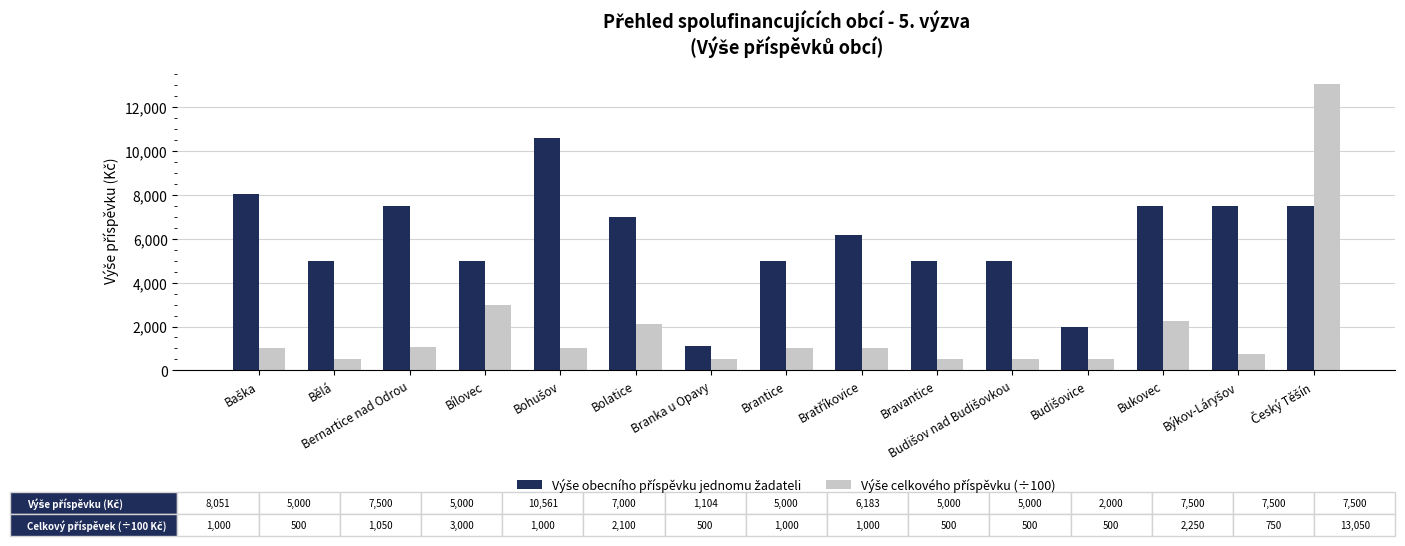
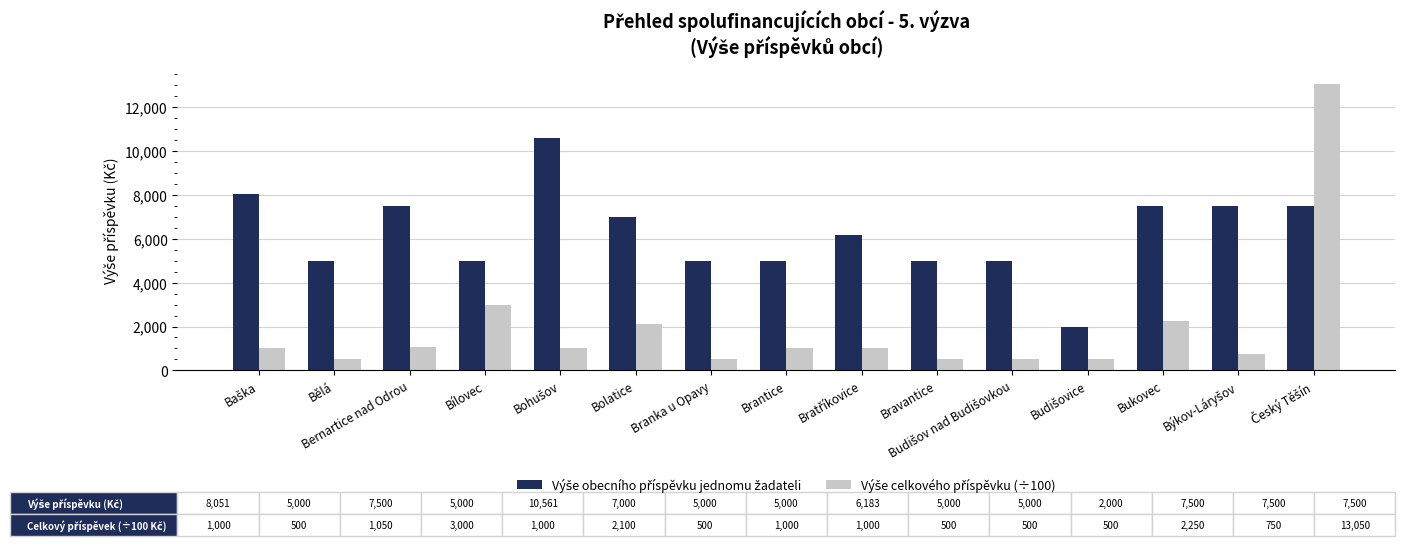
Výše obecního příspěvku jednomu žadateli, Branka u Opavy: 1,104 -> 5,000
